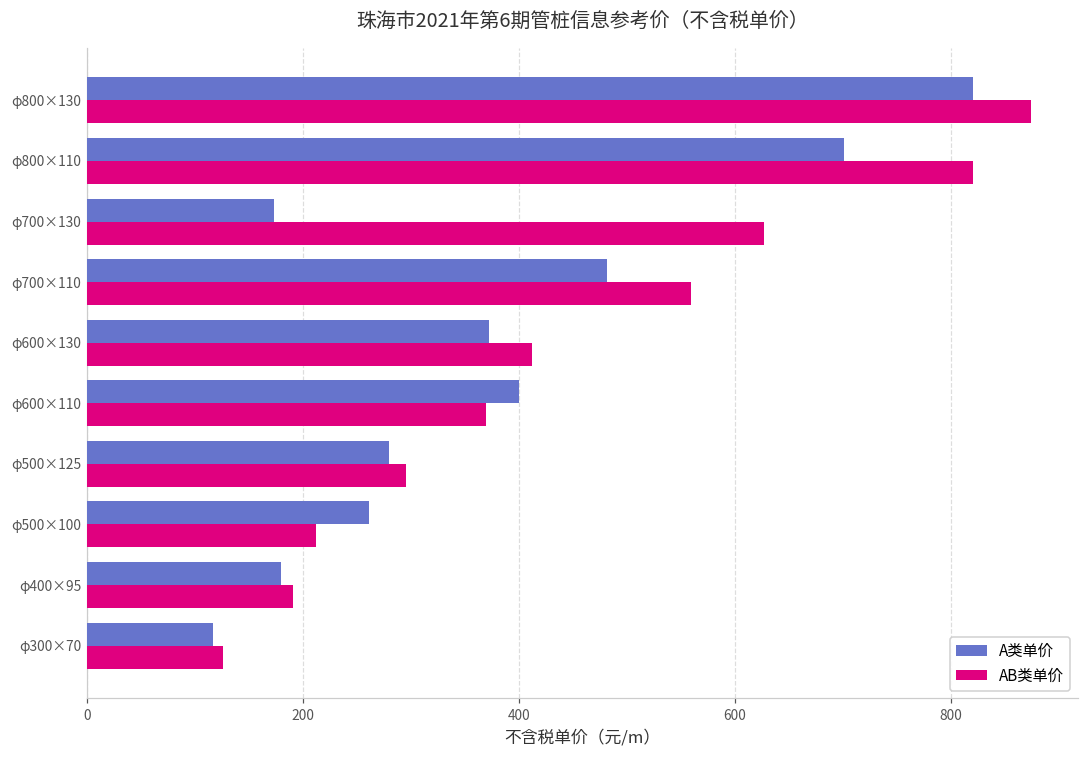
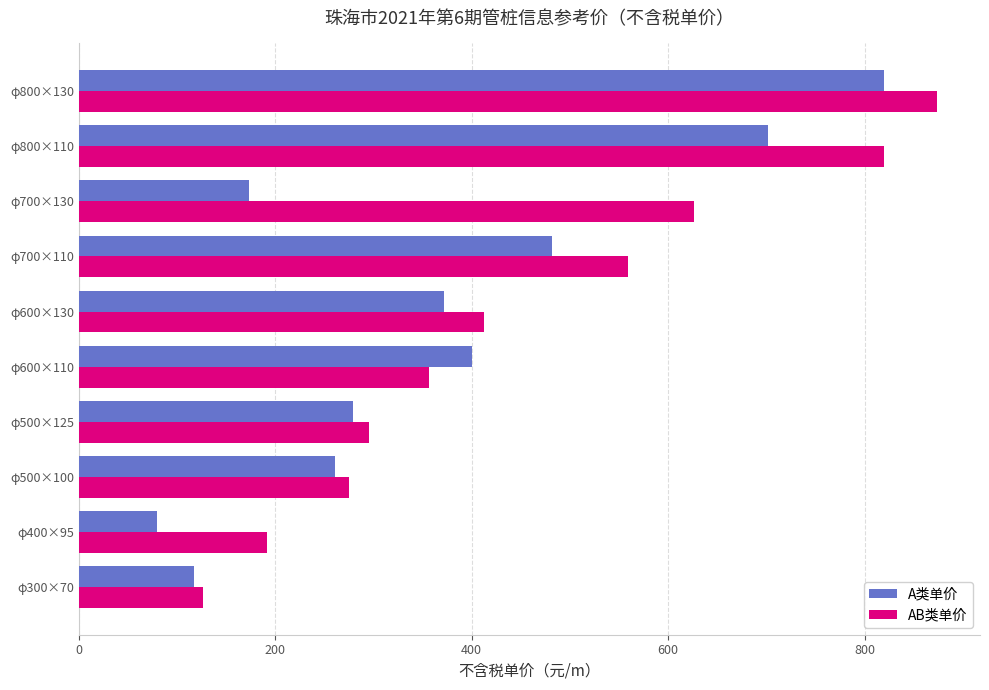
AB类单价, φ600×110: 370 -> 360
AB类单价, φ500×100: 210 -> 270
A类单价, φ400×95: 180 -> 80
